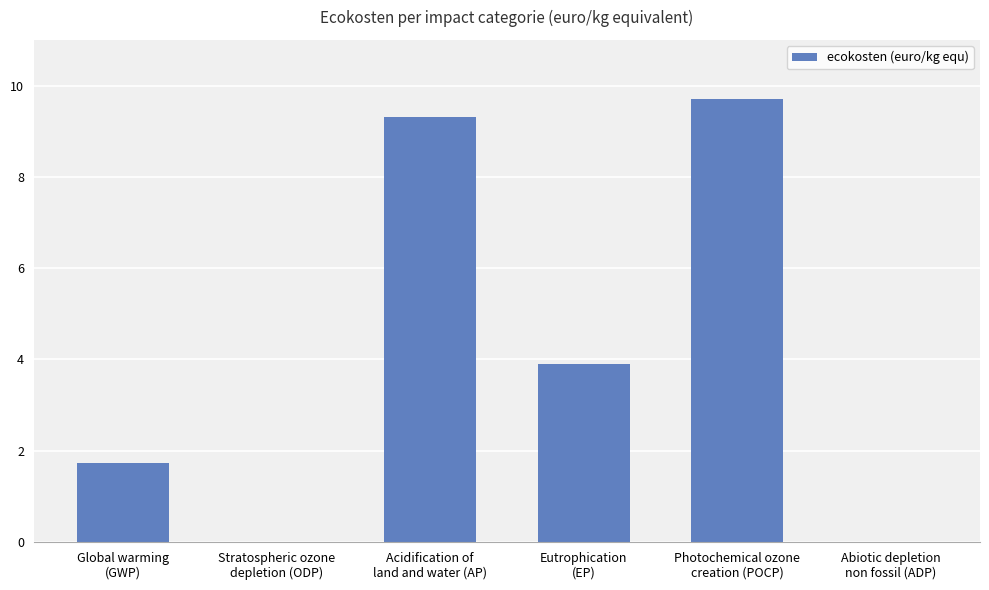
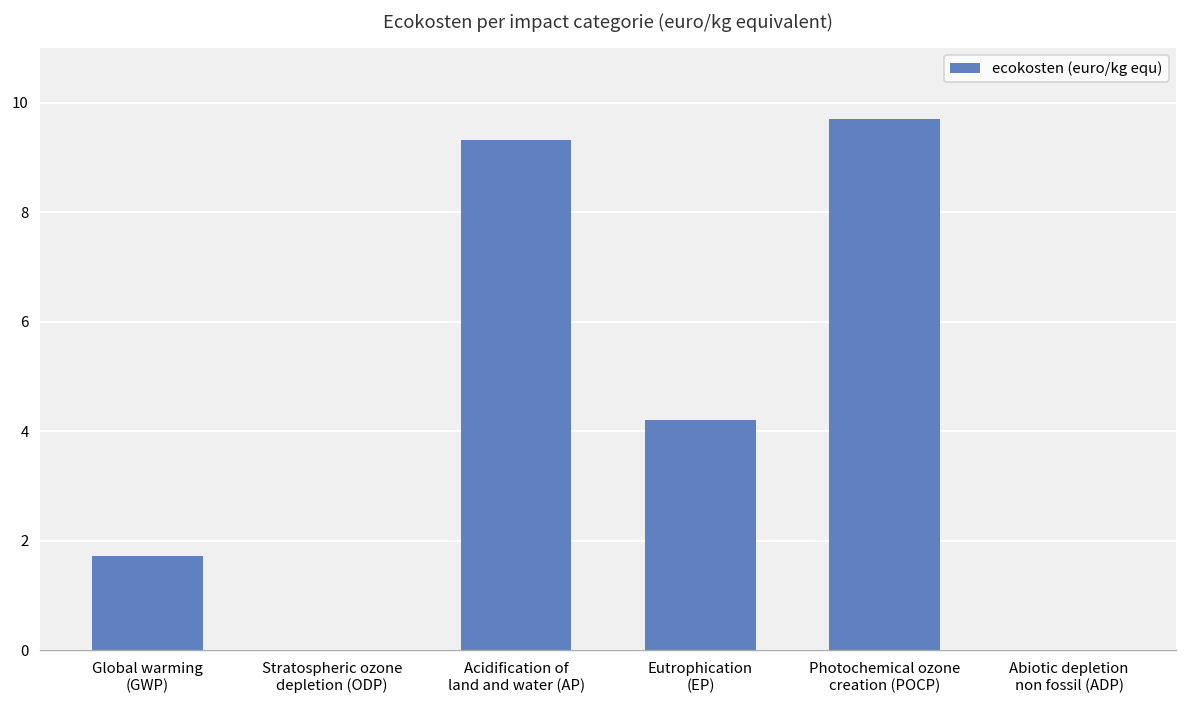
Eutrophication (EP): 3.9 -> 4.2
